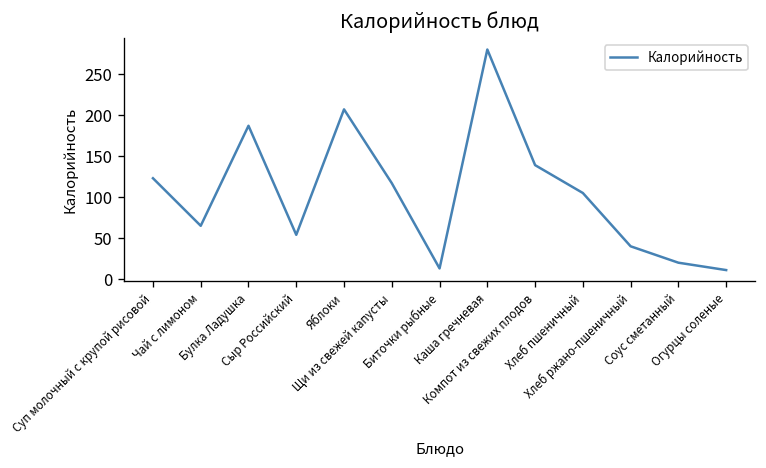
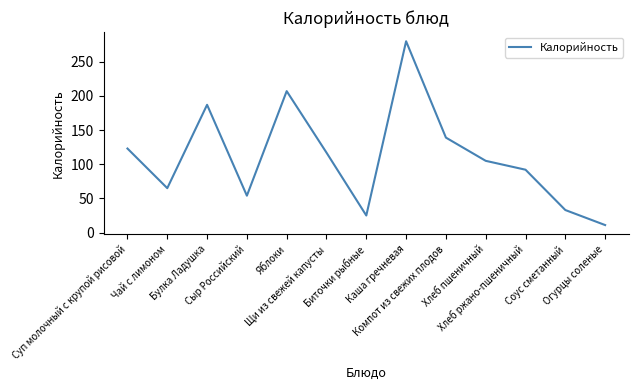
Биточки рыбные: 10 -> 30
Хлеб ржано-пшеничный: 40 -> 90
Соус сметанный: 20 -> 30
